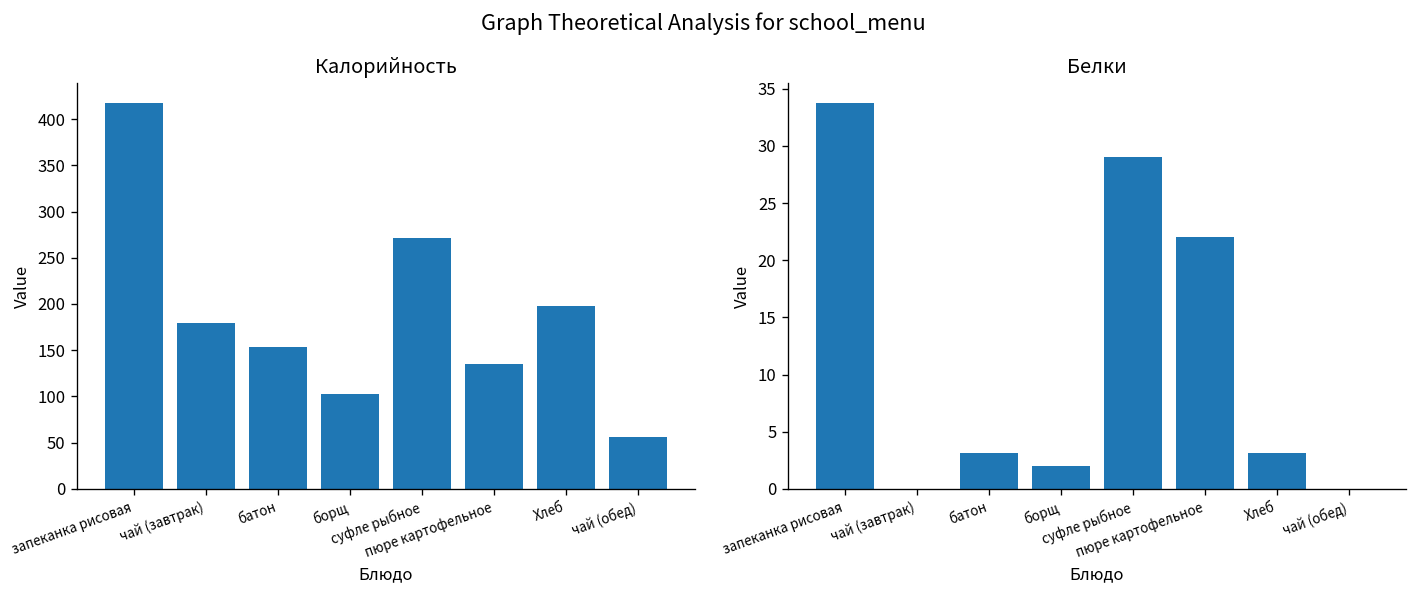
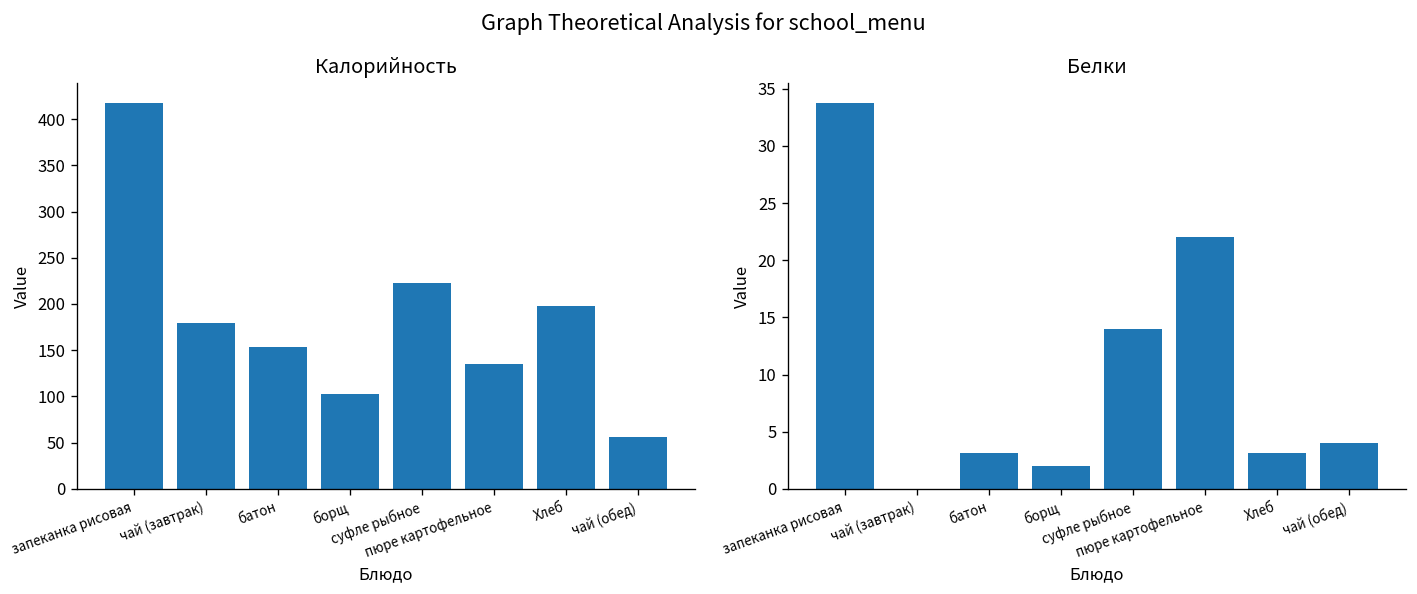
Калорийность, суфле рыбное: 270 -> 220
Белки, суфле рыбное: 29 -> 14
Белки, чай (обед): 0 -> 4
